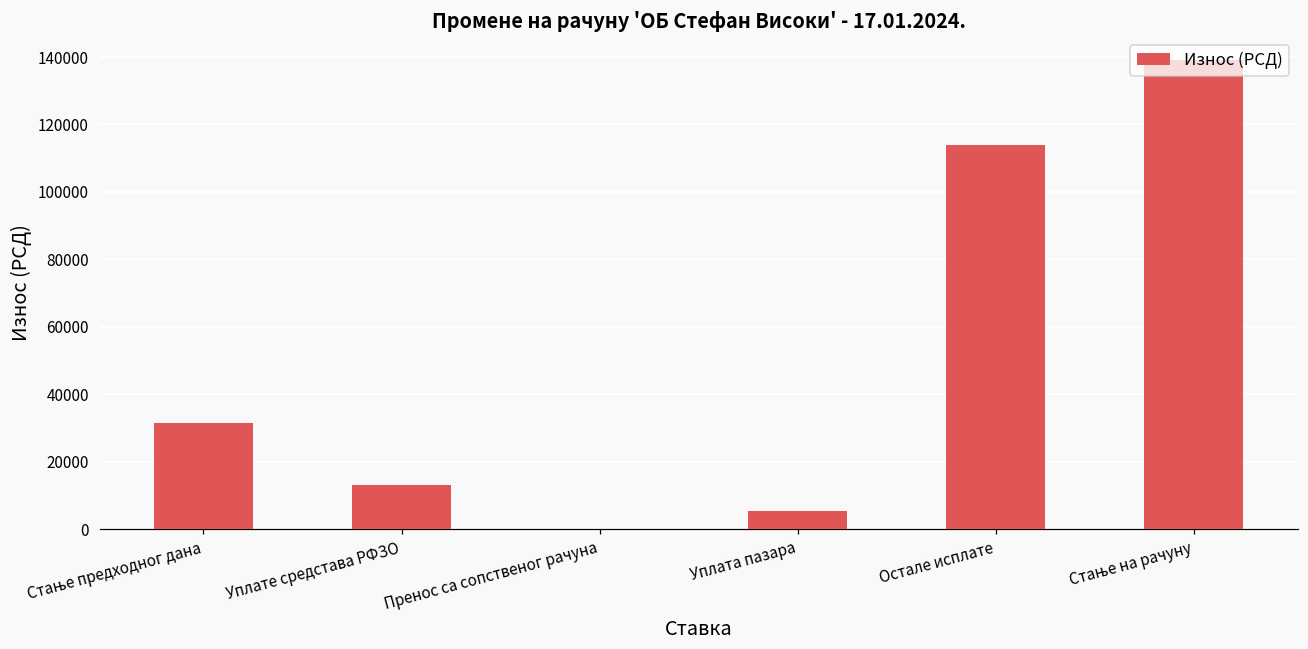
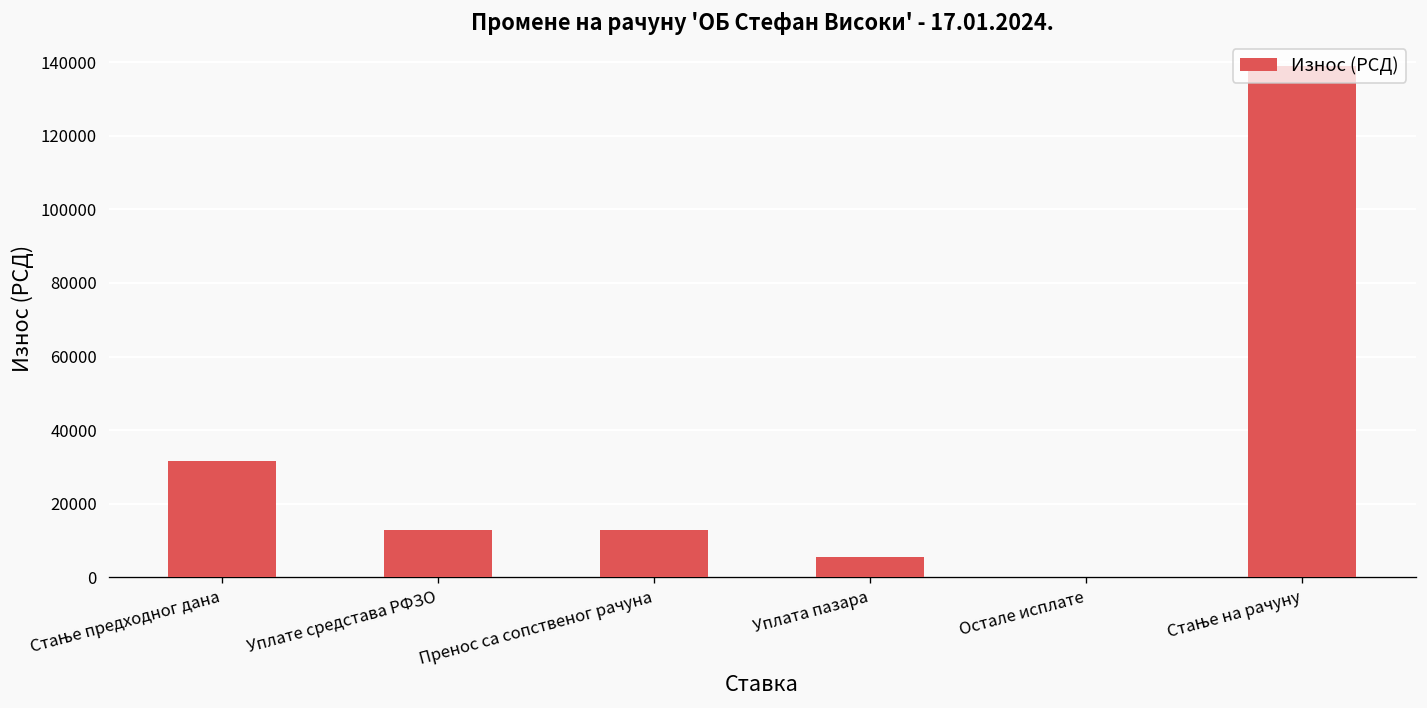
Пренос са сопственог рачуна: 0 -> 13000
Остале исплате: 114000 -> 0
